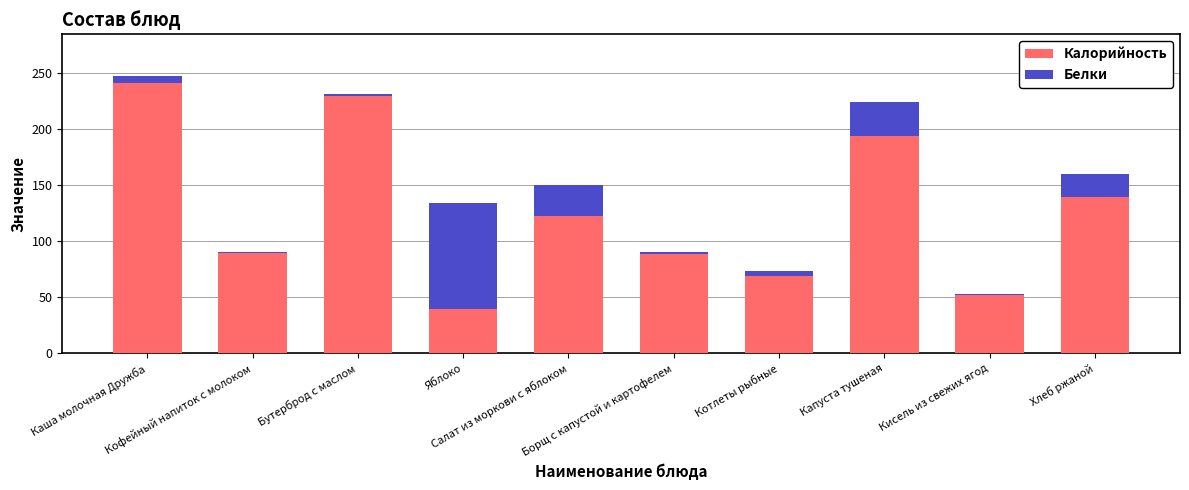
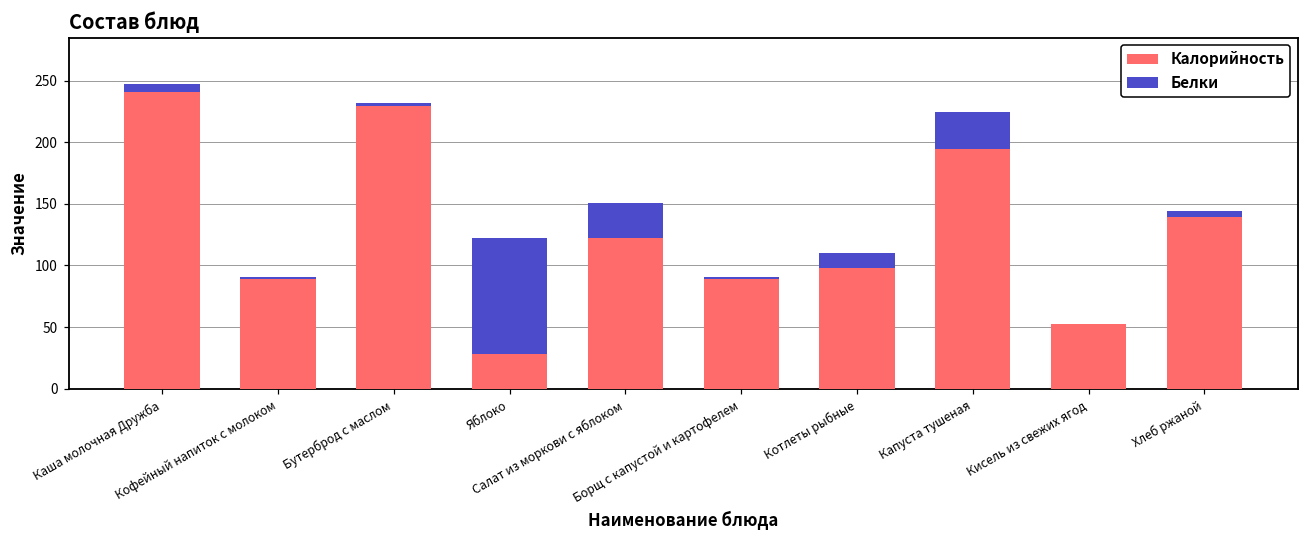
Калорийность, Яблоко: 40 -> 28
Калорийность, Котлеты рыбные: 69 -> 98
Белки, Котлеты рыбные: 4 -> 12
Белки, Хлеб ржаной: 21 -> 5
